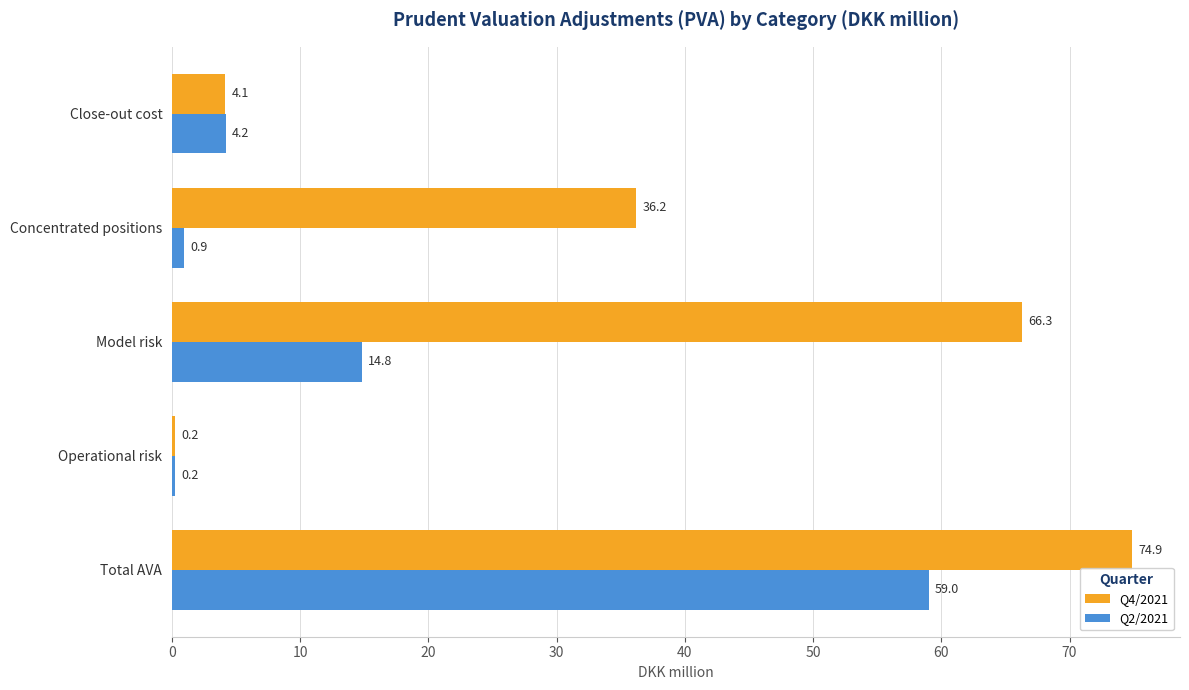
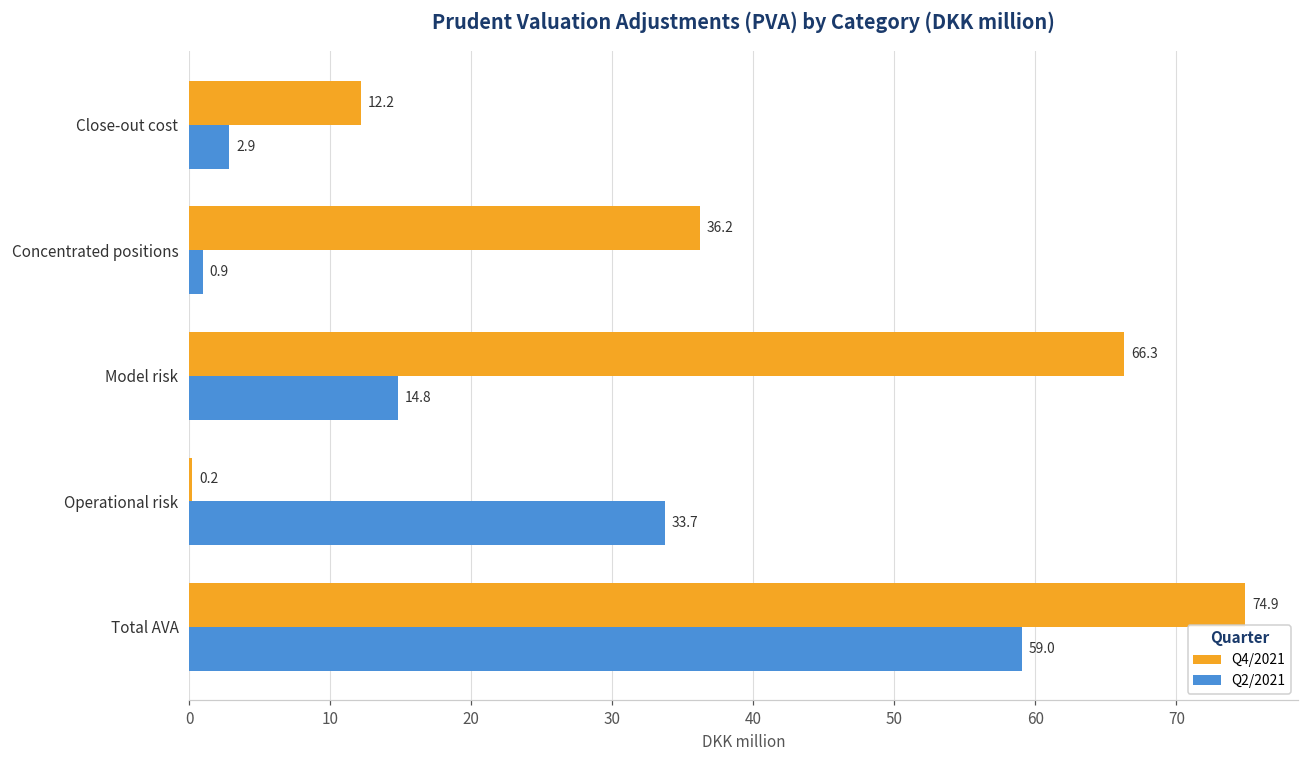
Q4/2021, Close-out cost: 4.1 -> 12.2
Q2/2021, Close-out cost: 4.2 -> 2.9
Q2/2021, Operational risk: 0.2 -> 33.7
